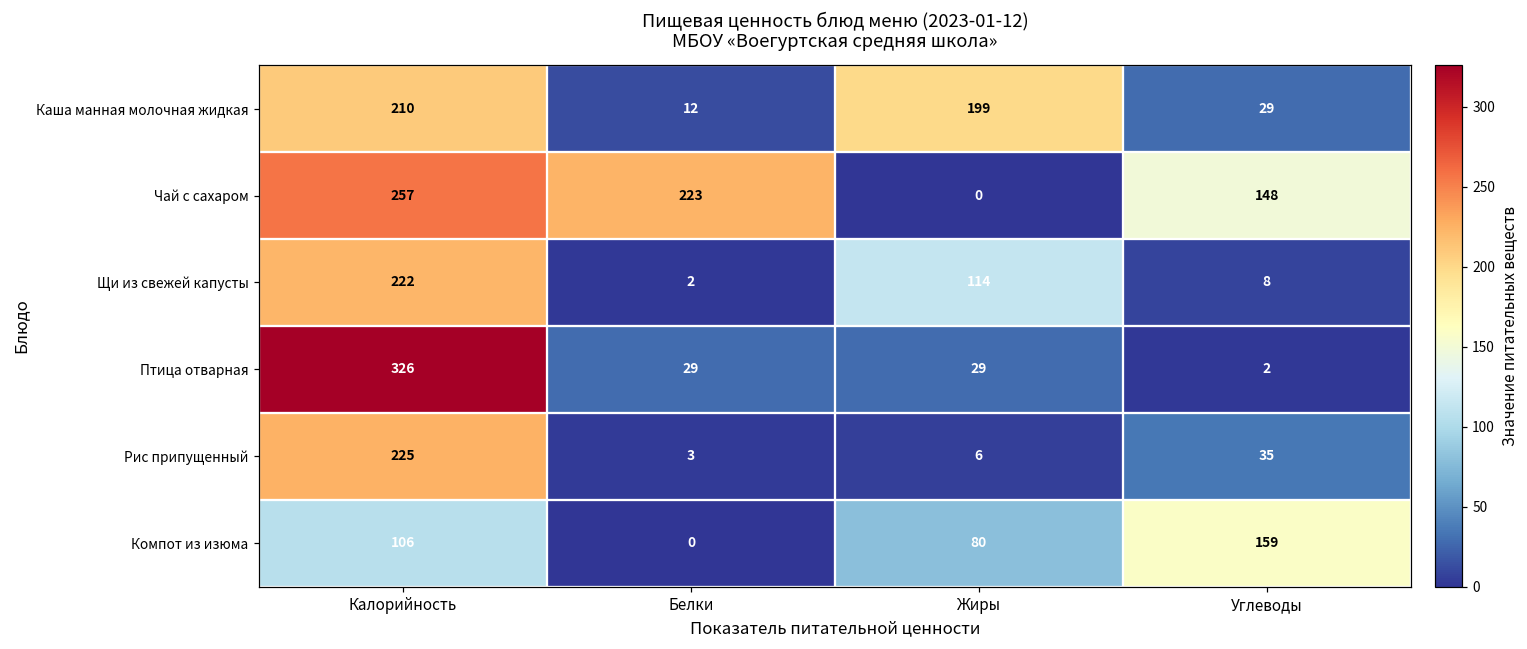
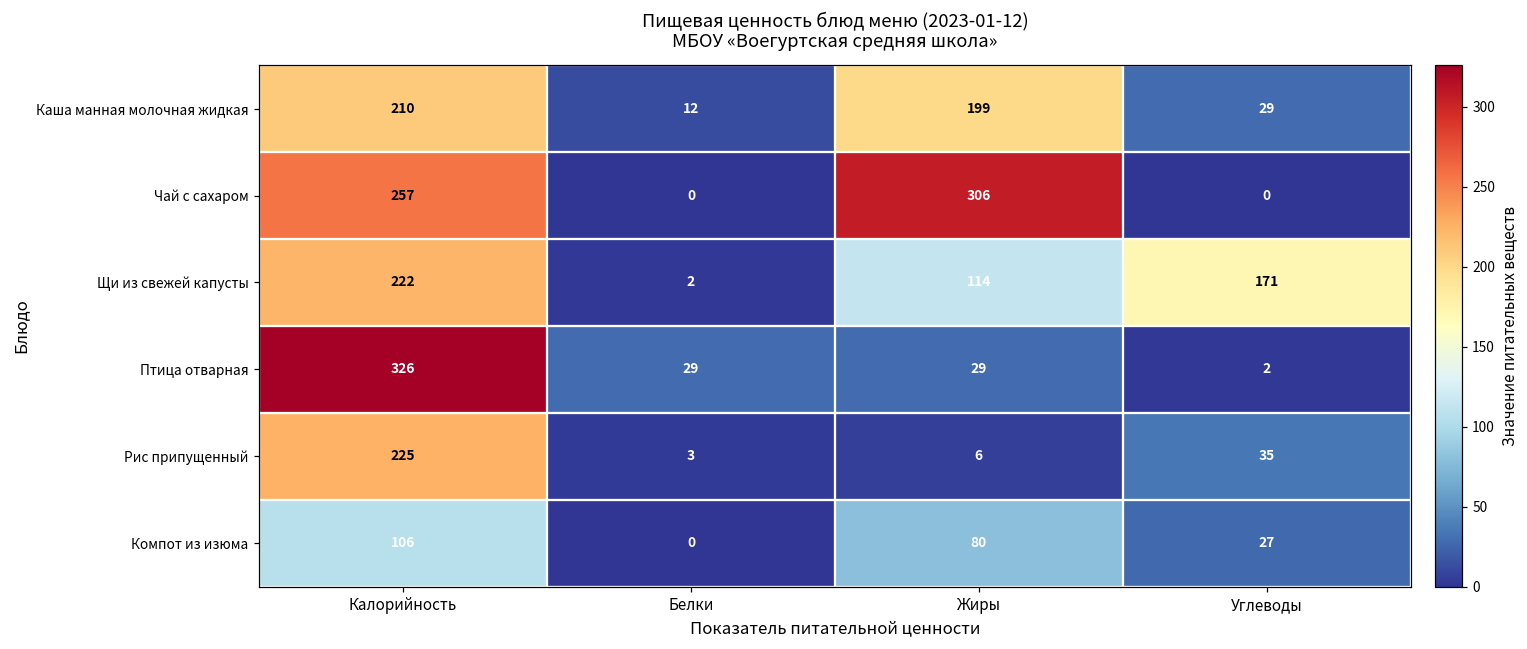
Чай с сахаром, Белки: 223 -> 0
Чай с сахаром, Жиры: 0 -> 306
Чай с сахаром, Углеводы: 148 -> 0
Щи из свежей капусты, Углеводы: 8 -> 171
Компот из изюма, Углеводы: 159 -> 27
